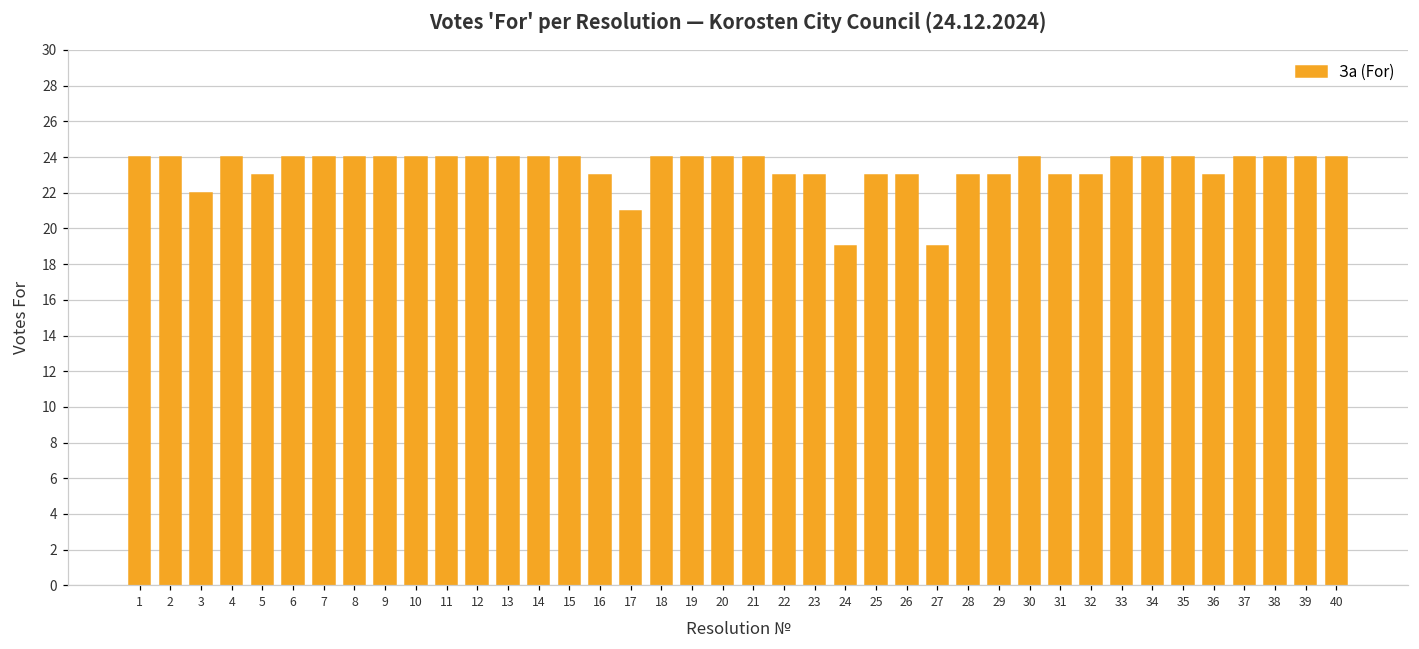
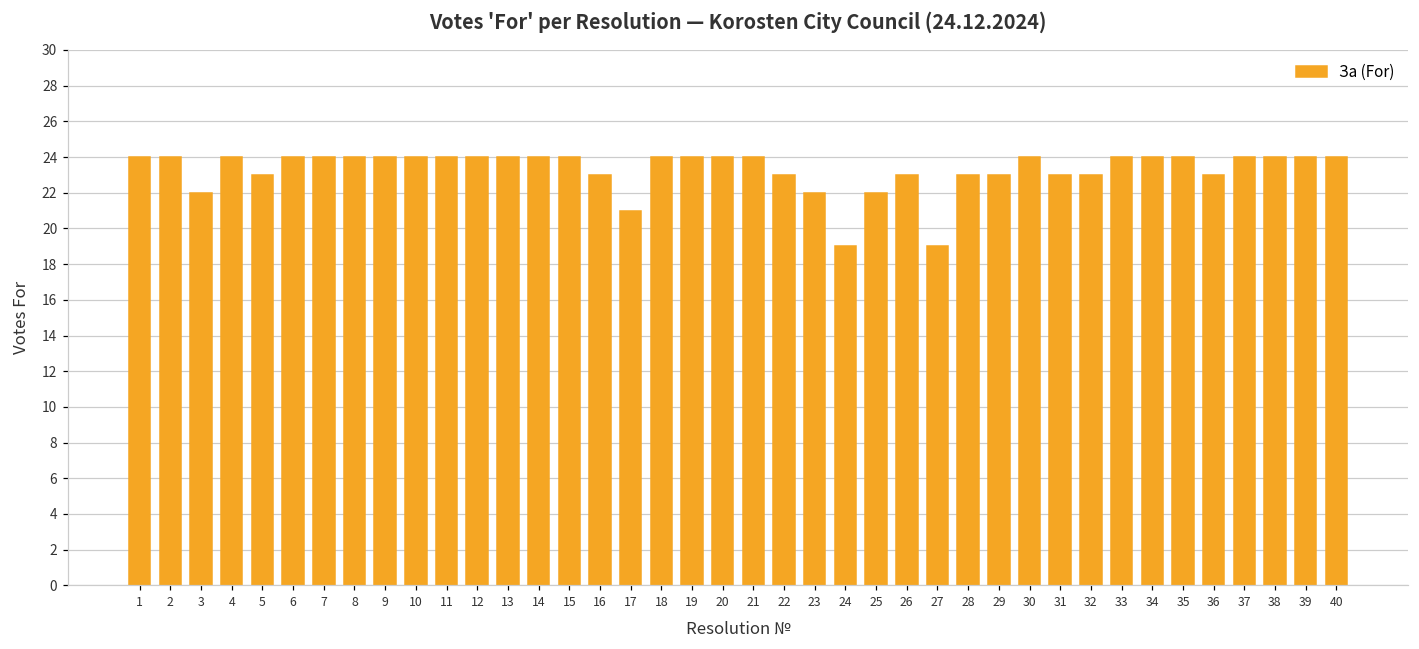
23: 23 -> 22
25: 23 -> 22
